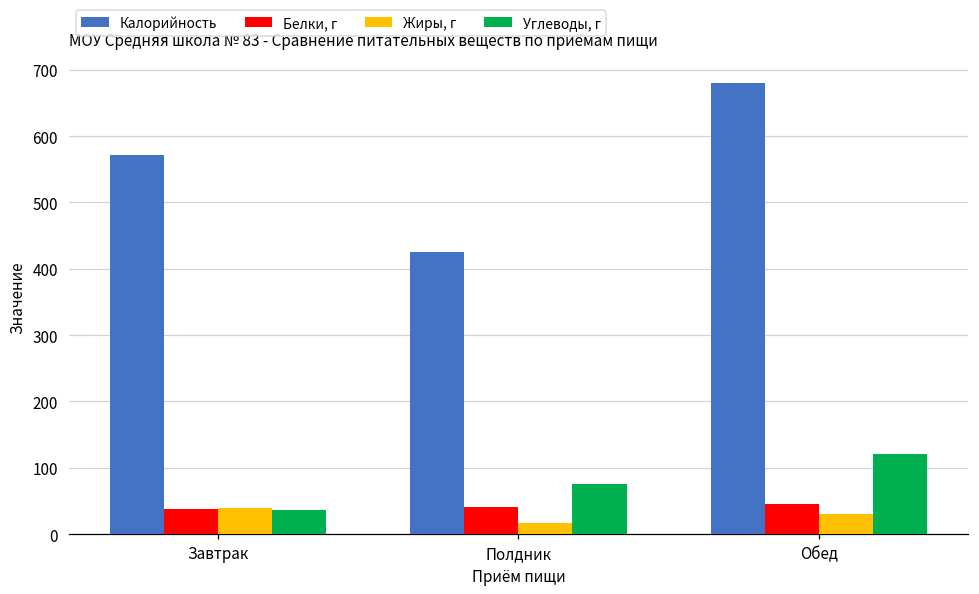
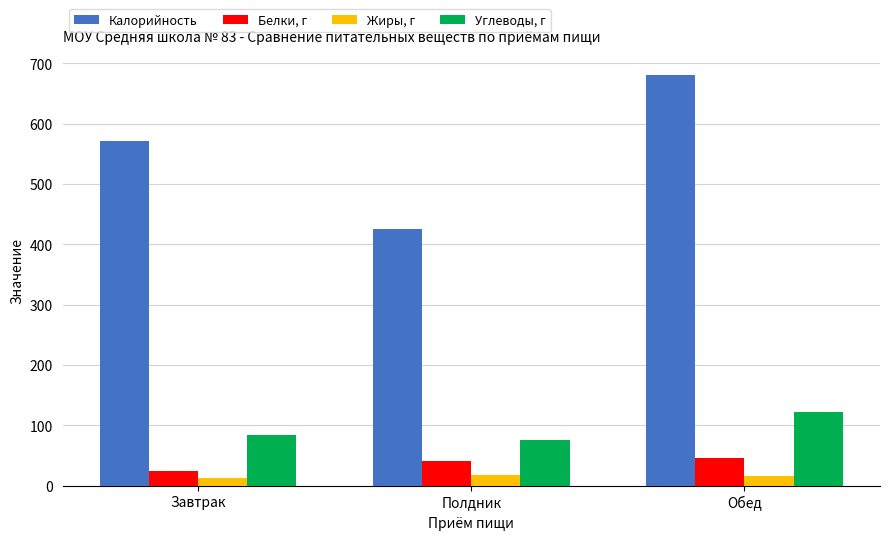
Белки, г, Завтрак: 40 -> 20
Жиры, г, Завтрак: 40 -> 10
Углеводы, г, Завтрак: 40 -> 80
Жиры, г, Обед: 30 -> 20
